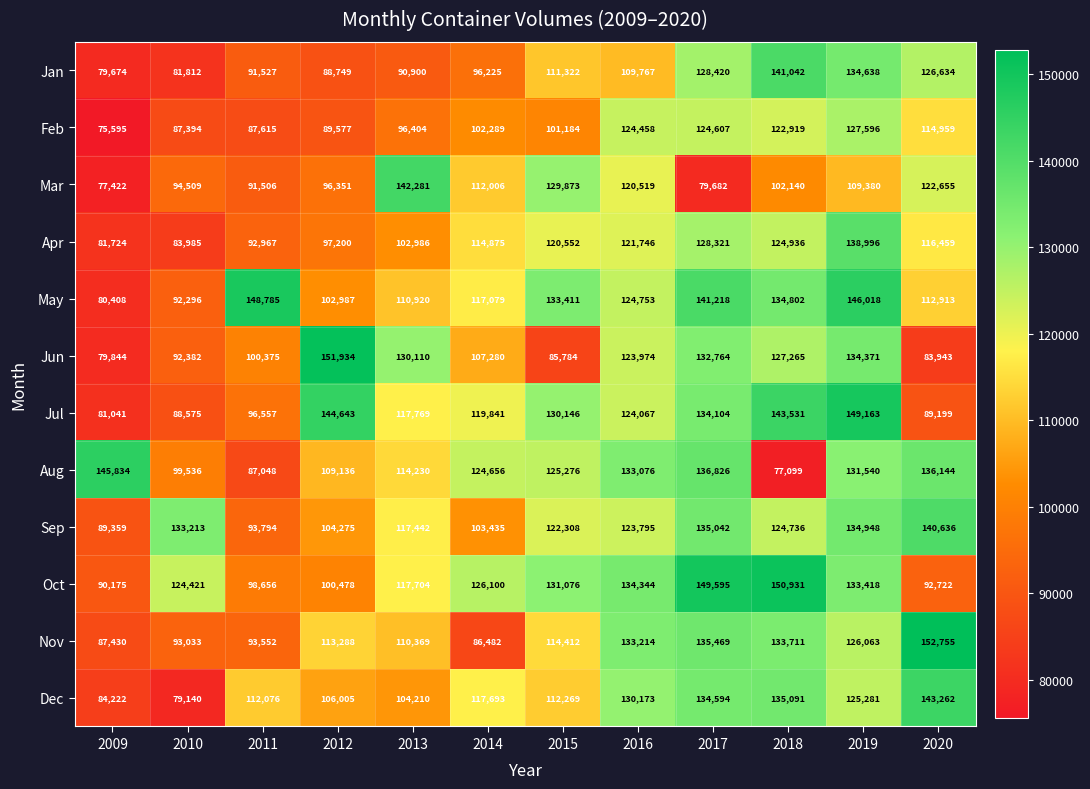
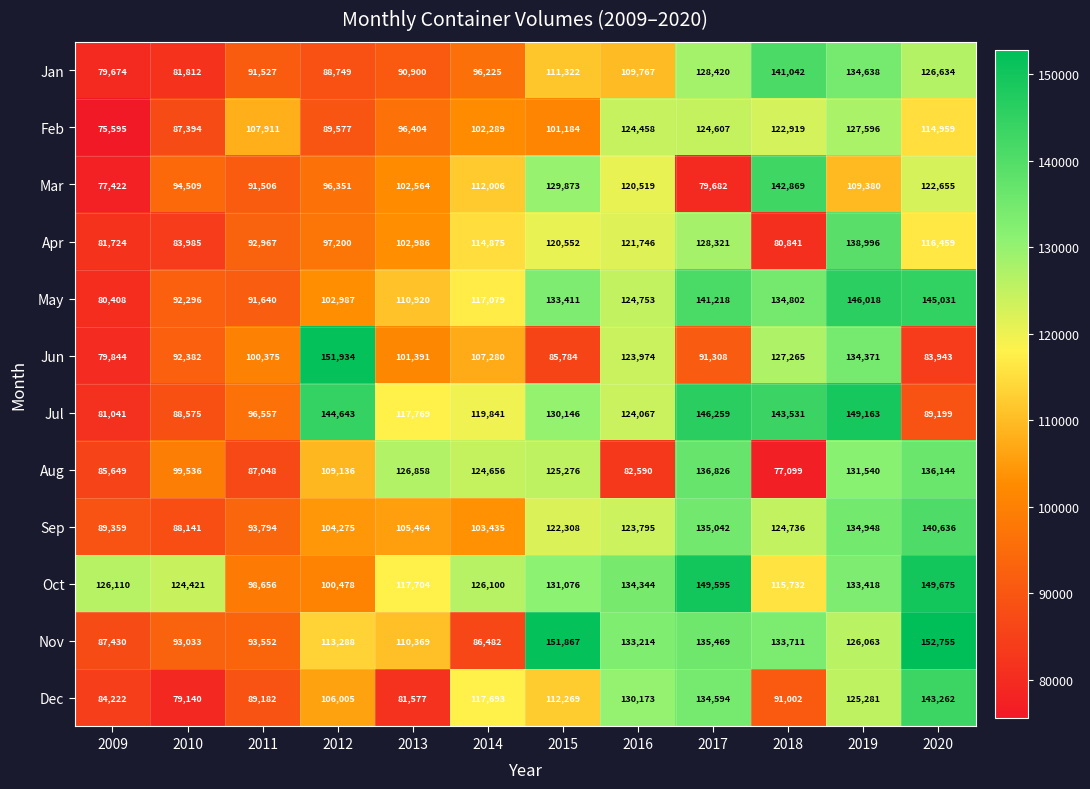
Feb, 2011: 87,615 -> 107,911
Mar, 2013: 142,281 -> 102,564
Mar, 2018: 102,140 -> 142,869
Apr, 2018: 124,936 -> 80,841
May, 2011: 148,785 -> 91,640
May, 2020: 112,913 -> 145,031
Jun, 2013: 130,110 -> 101,391
Jun, 2017: 132,764 -> 91,308
Jul, 2017: 134,104 -> 146,259
Aug, 2009: 145,834 -> 85,649
Aug, 2013: 114,230 -> 126,858
Aug, 2016: 133,076 -> 82,590
Sep, 2010: 133,213 -> 88,141
Sep, 2013: 117,442 -> 105,464
Oct, 2009: 90,175 -> 126,110
Oct, 2018: 150,931 -> 115,732
Oct, 2020: 92,722 -> 149,675
Nov, 2015: 114,412 -> 151,867
Dec, 2011: 112,076 -> 89,182
Dec, 2013: 104,210 -> 81,577
Dec, 2018: 135,091 -> 91,002
